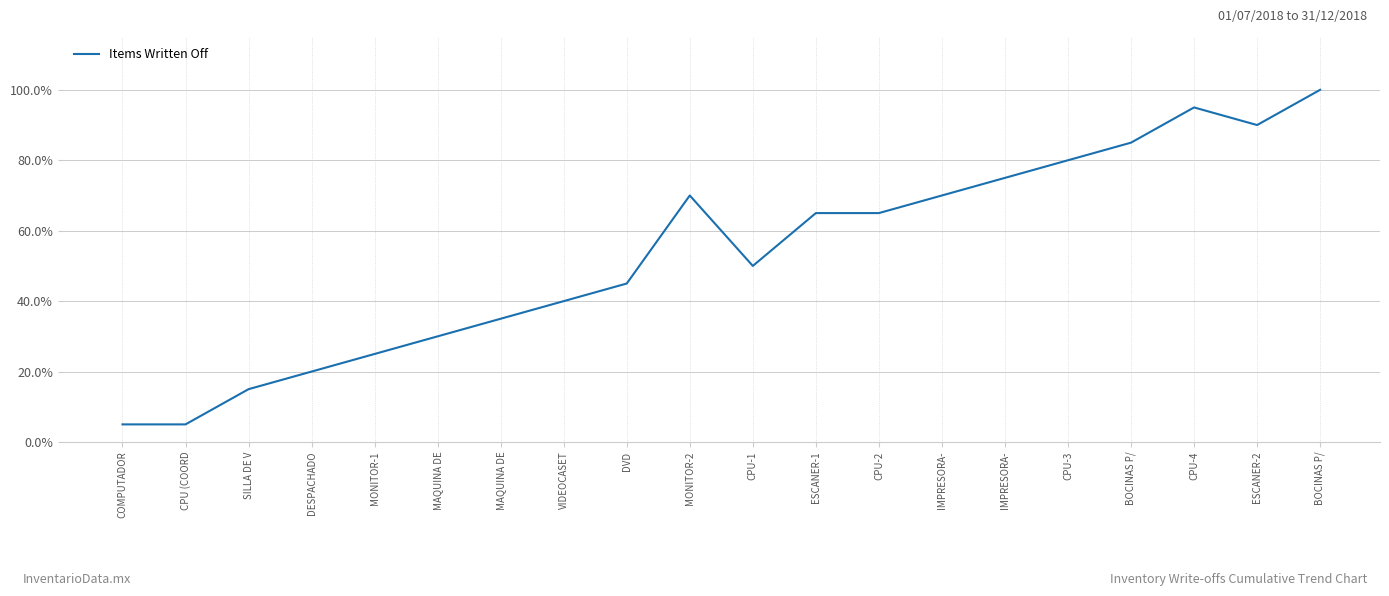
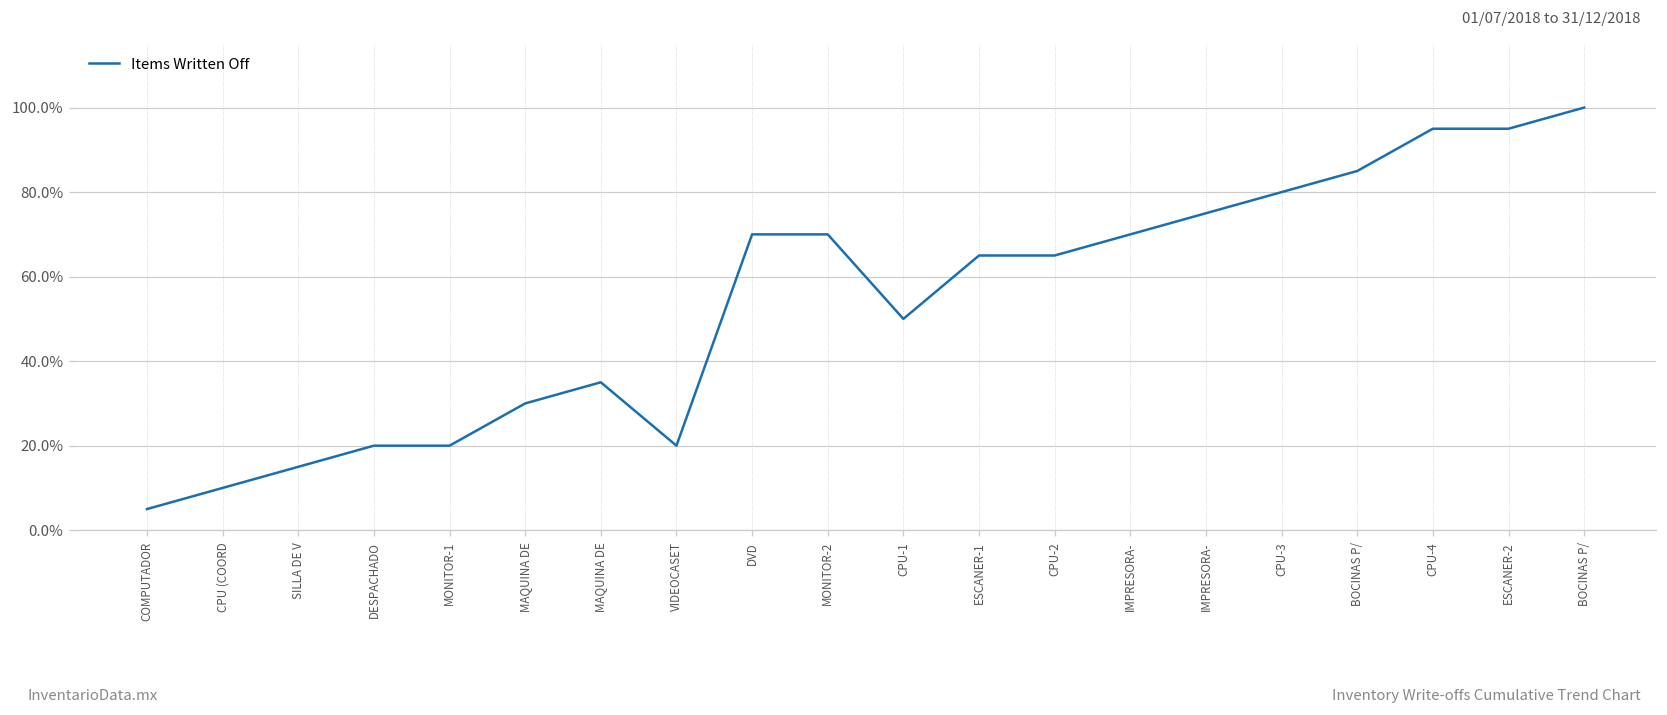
CPU (COORD: 5% -> 10%
MONITOR-1: 25% -> 20%
VIDEOCASET: 40% -> 20%
DVD: 45% -> 70%
ESCANER-2: 90% -> 95%
